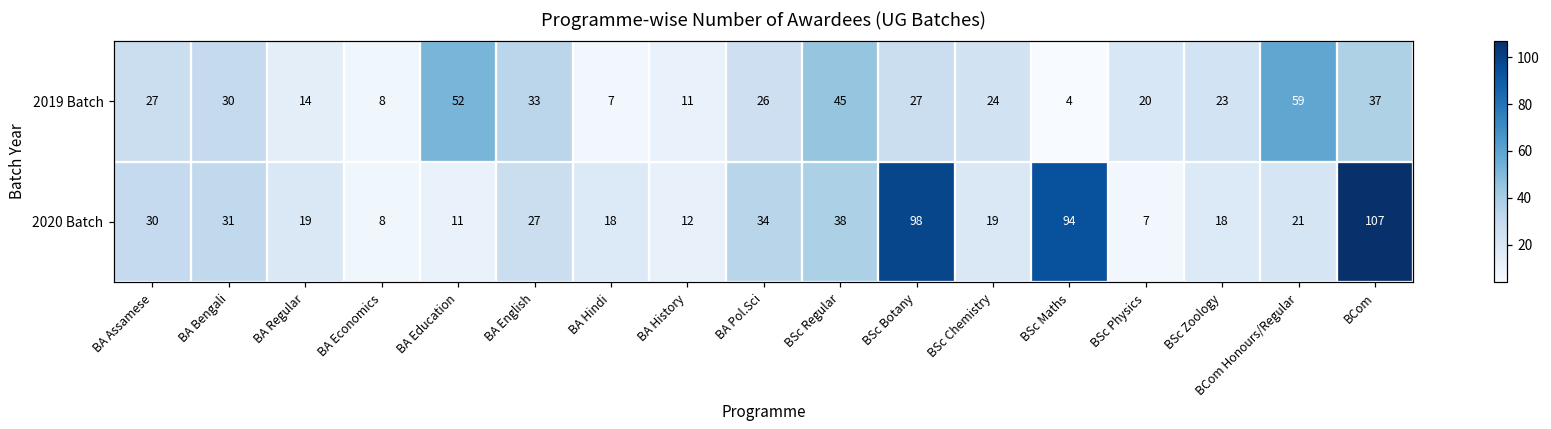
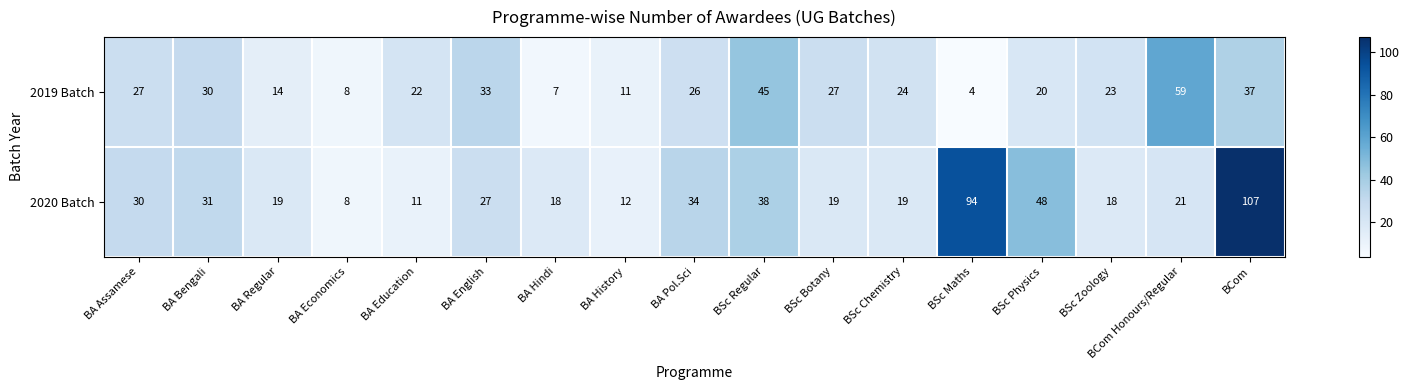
2019 Batch, BA Education: 52 -> 22
2020 Batch, BSc Botany: 98 -> 19
2020 Batch, BSc Physics: 7 -> 48
